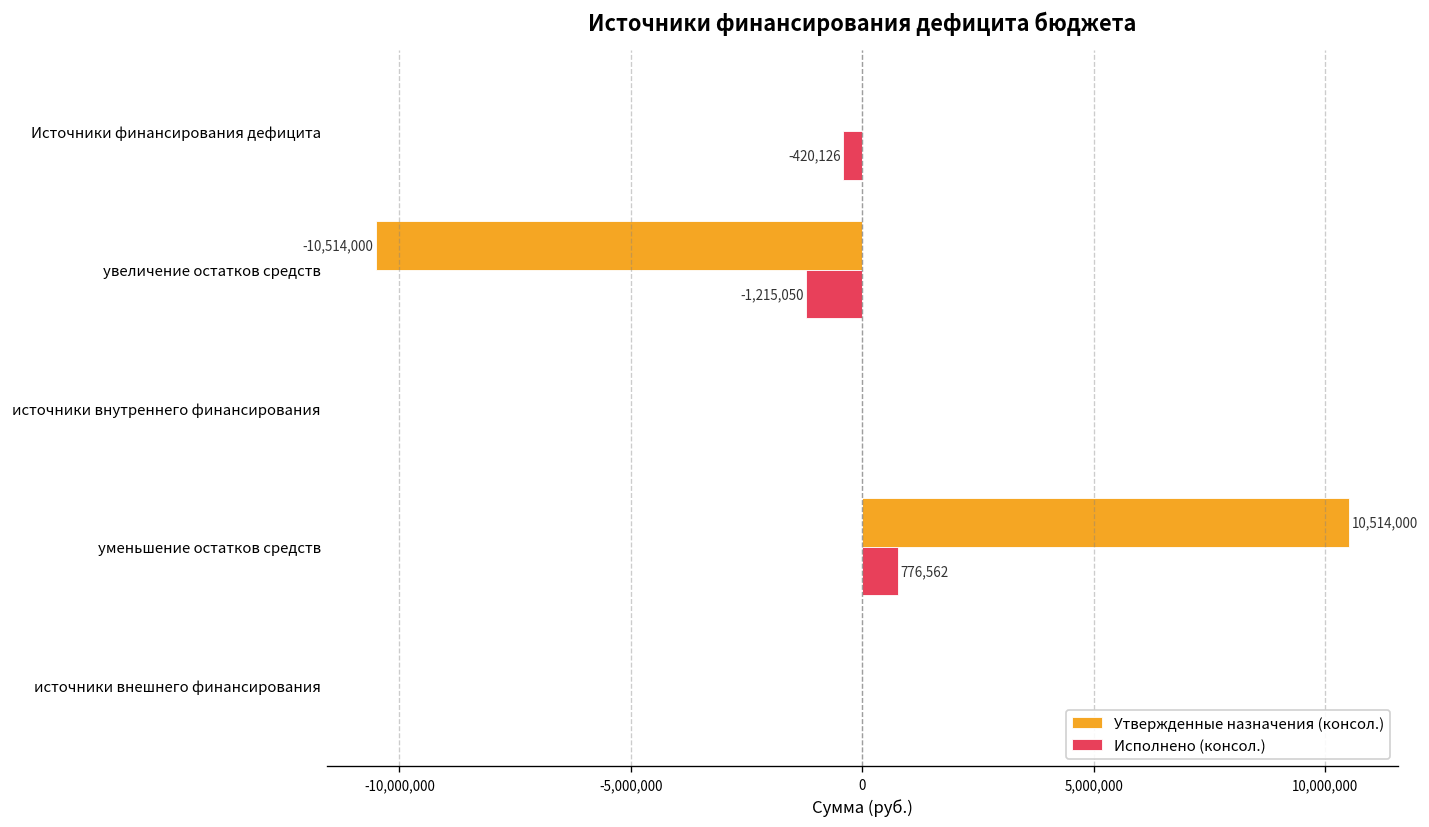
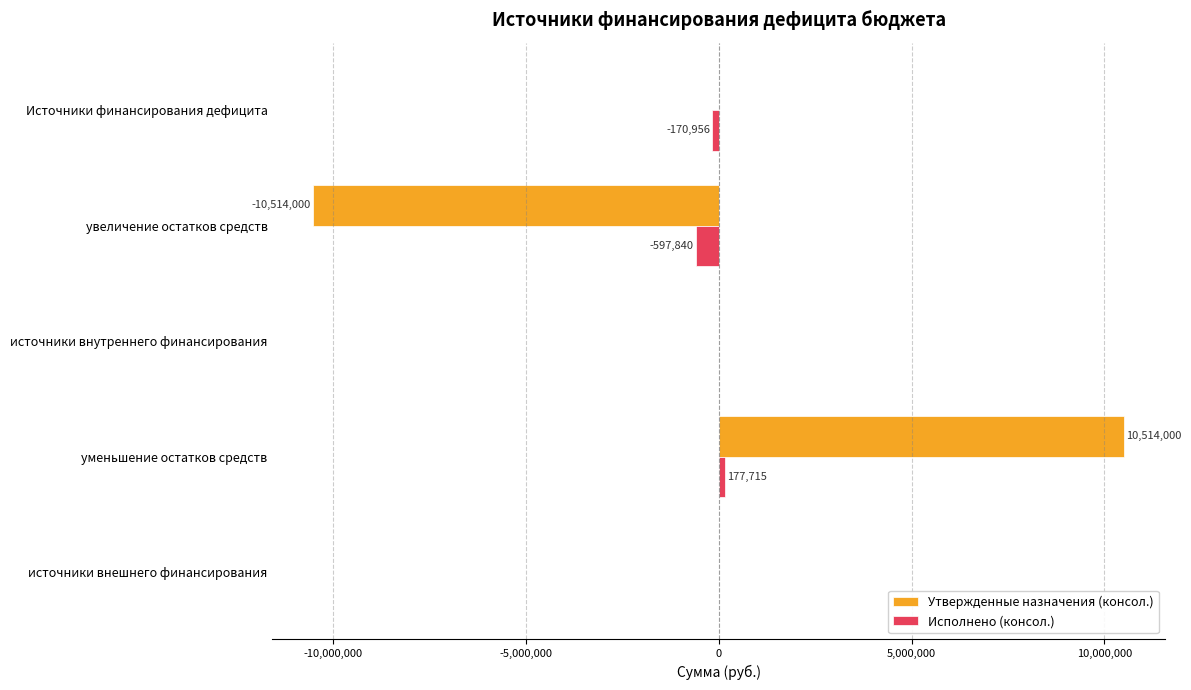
Исполнено (консол.), Источники финансирования дефицита: -420,126 -> -170,956
Исполнено (консол.), увеличение остатков средств: -1,215,050 -> -597,840
Исполнено (консол.), уменьшение остатков средств: 776,562 -> 177,715
